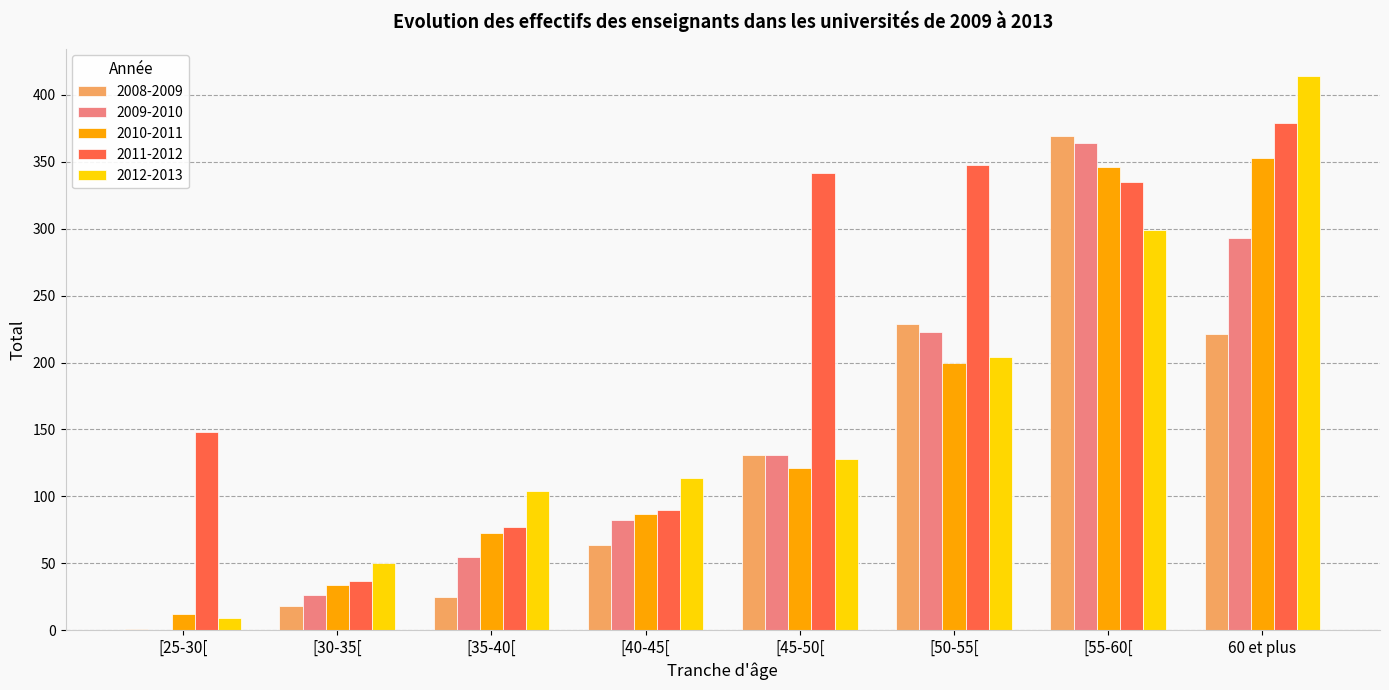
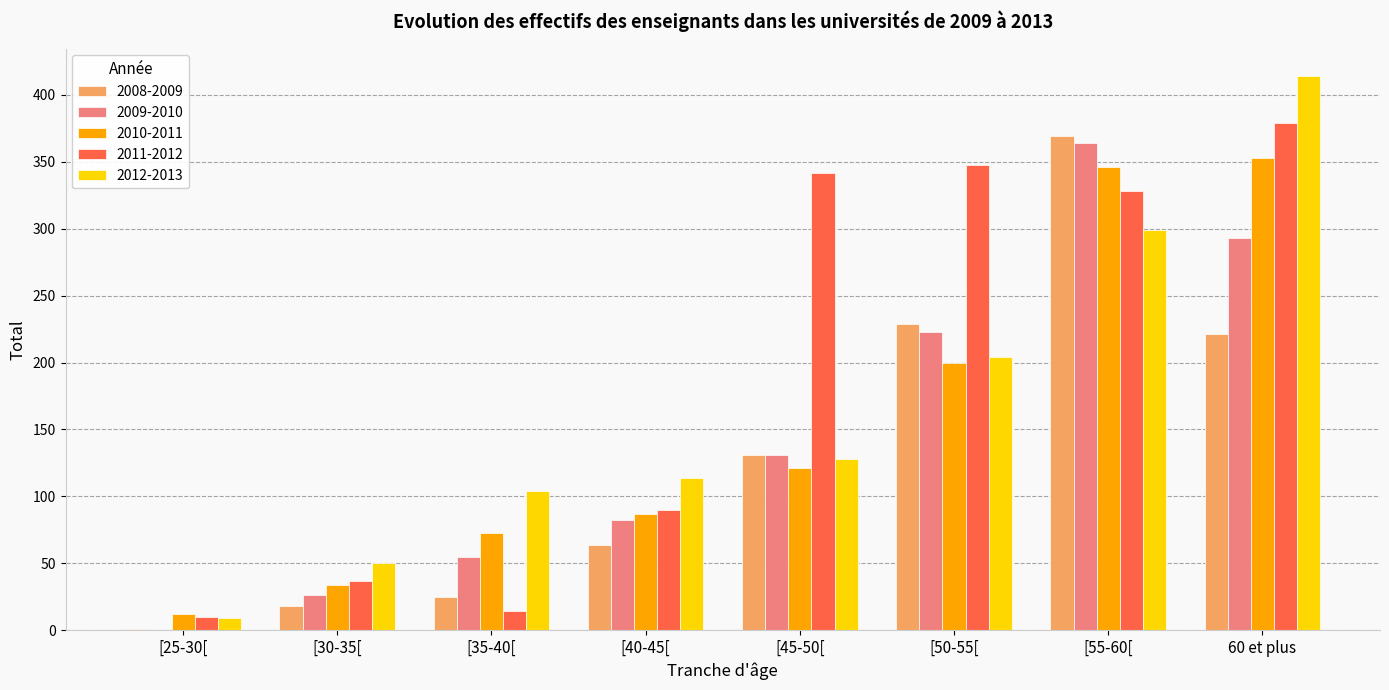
2011-2012, [25-30[: 148 -> 10
2011-2012, [35-40[: 77 -> 14
2011-2012, [55-60[: 335 -> 328
